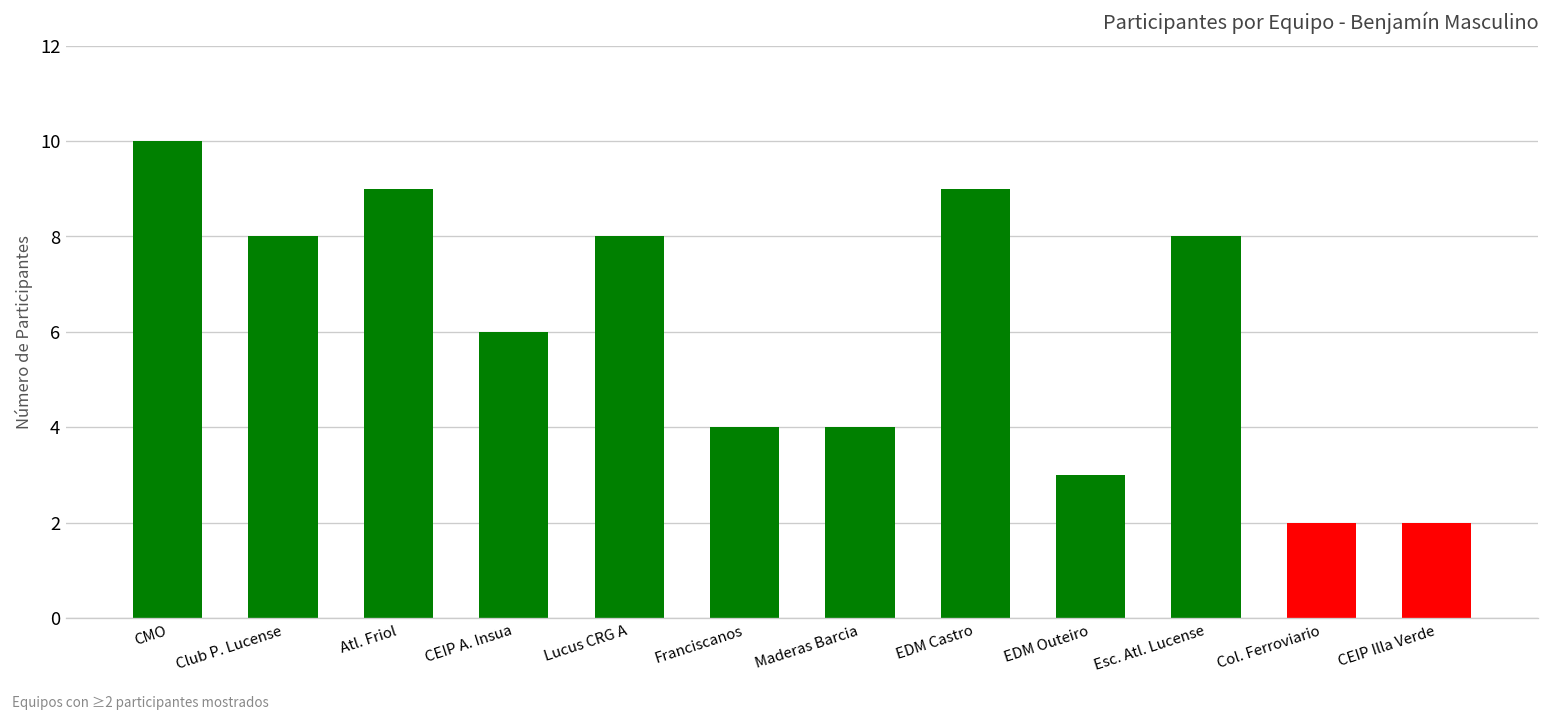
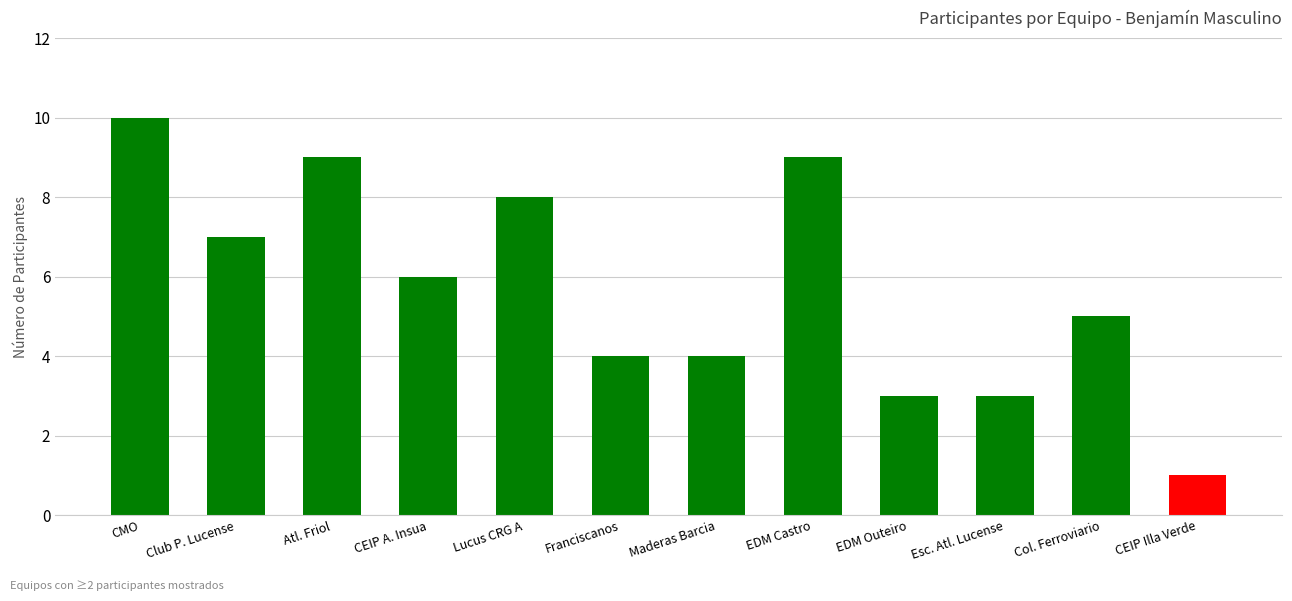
Club P. Lucense: 8 -> 7
Esc. Atl. Lucense: 8 -> 3
Col. Ferroviario: 2 -> 5
CEIP Illa Verde: 2 -> 1
